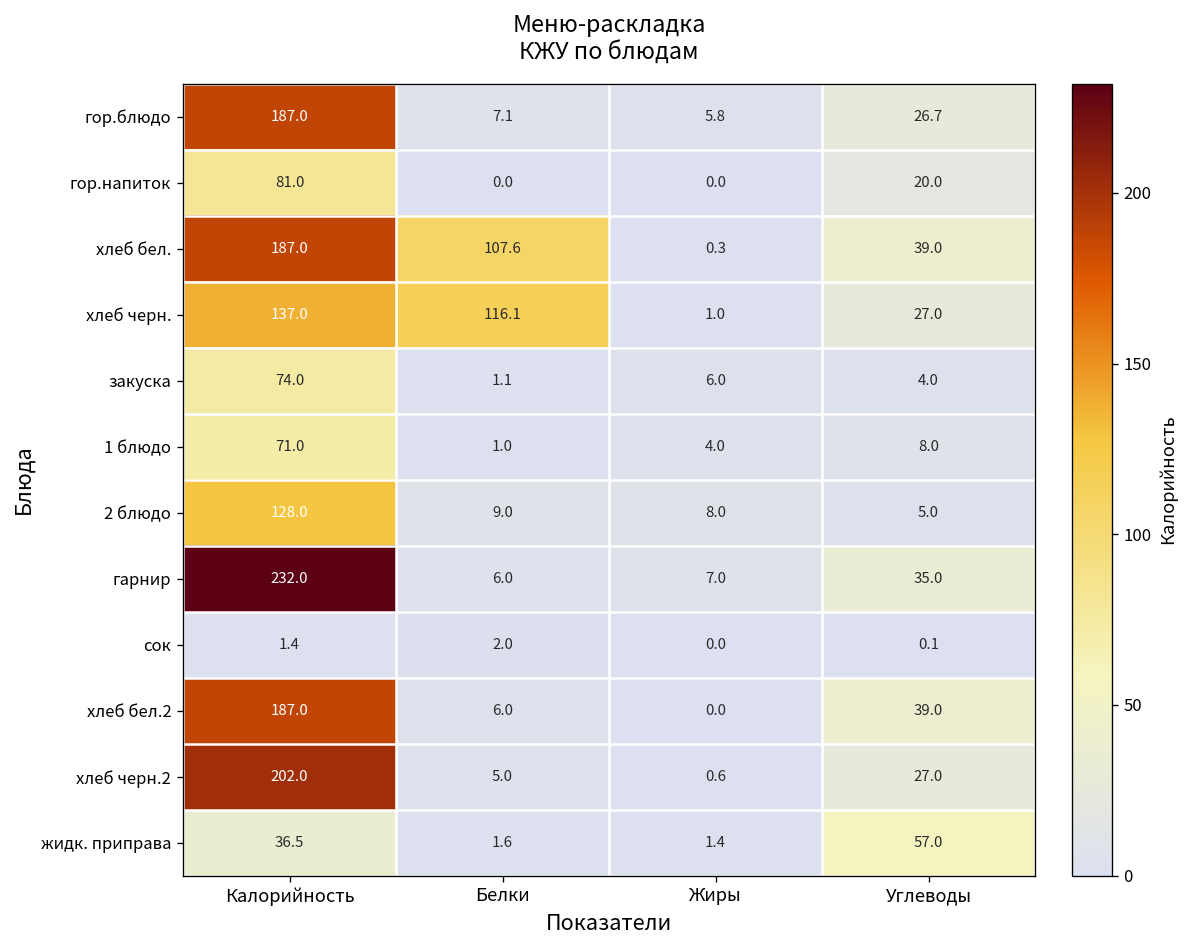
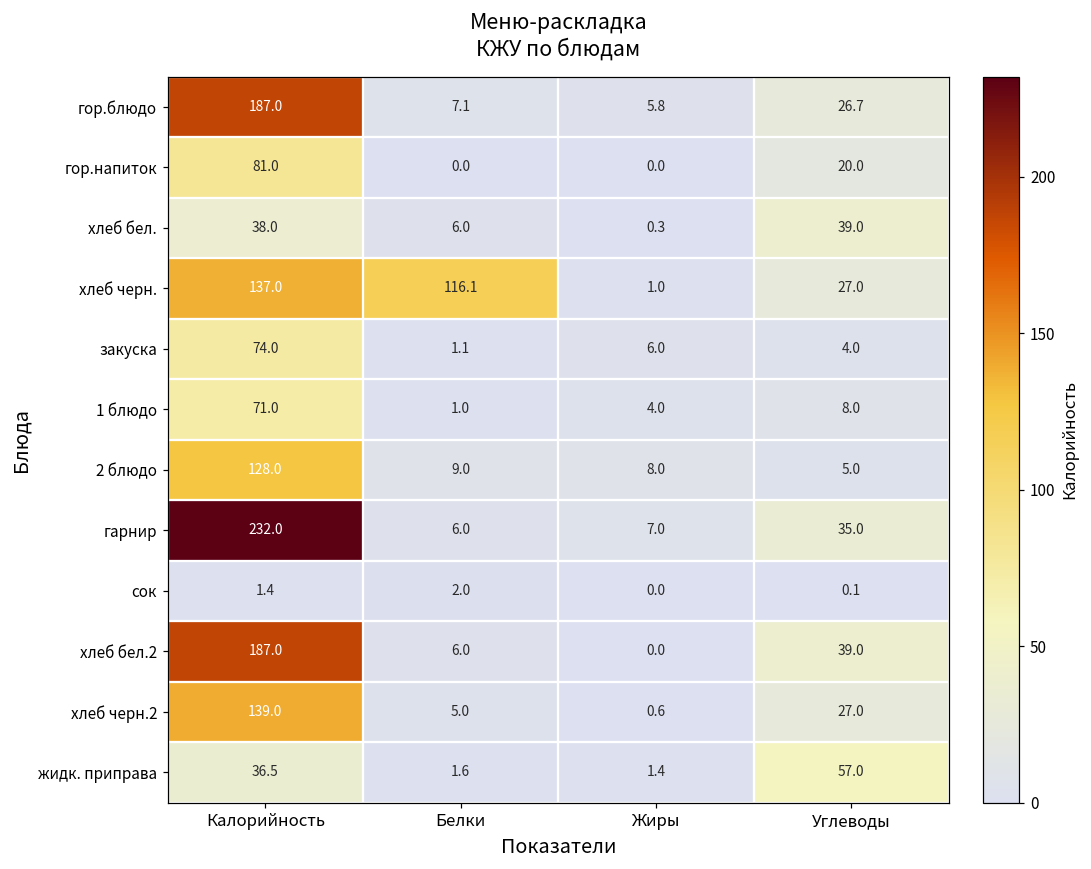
хлеб бел., Калорийность: 187.0 -> 38.0
хлеб бел., Белки: 107.6 -> 6.0
хлеб черн.2, Калорийность: 202.0 -> 139.0
